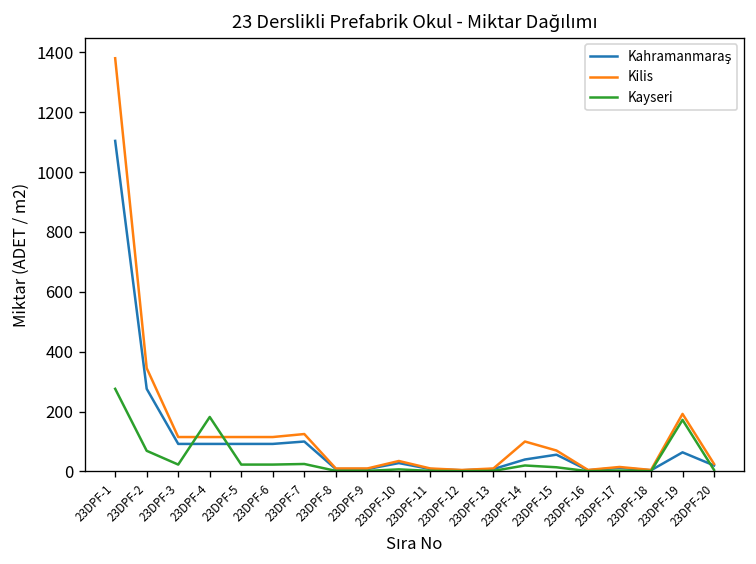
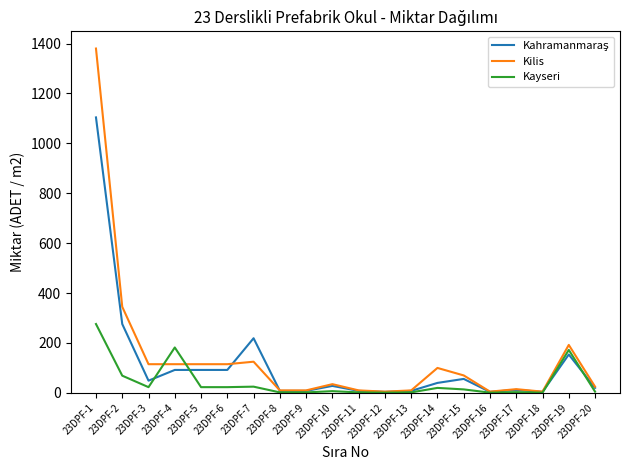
Kahramanmaraş, 23DPF-3: 90 -> 50
Kahramanmaraş, 23DPF-7: 100 -> 220
Kahramanmaraş, 23DPF-19: 60 -> 150
